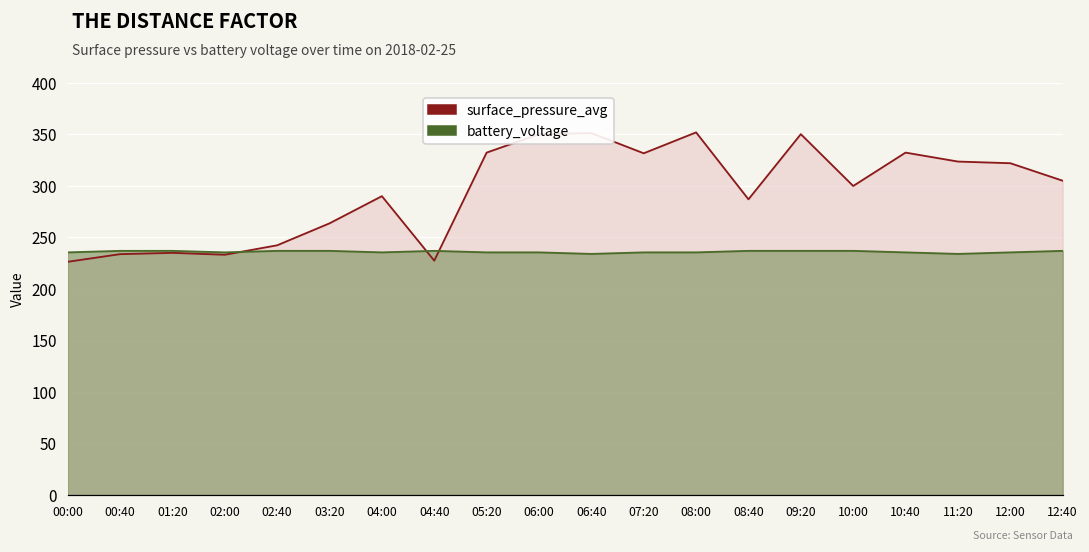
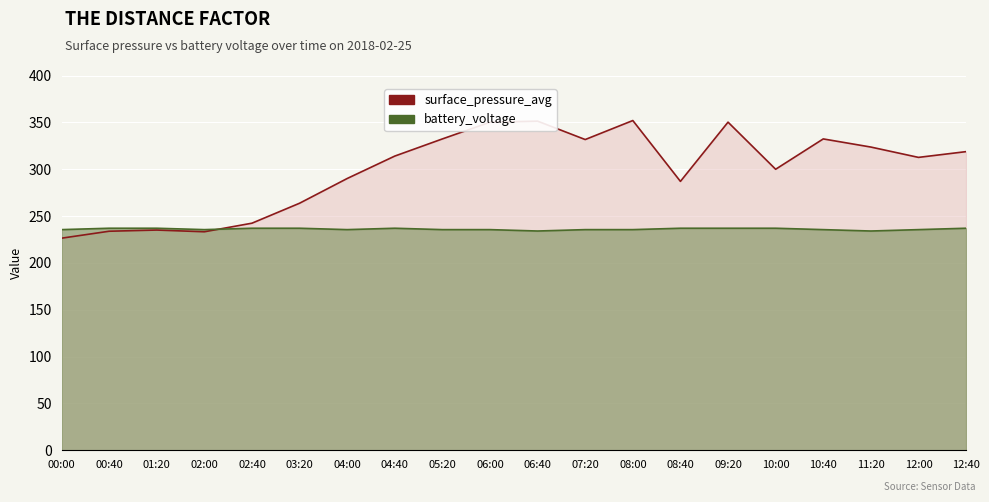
surface_pressure_avg, 04:40: 230 -> 310
surface_pressure_avg, 12:00: 320 -> 310
surface_pressure_avg, 12:40: 310 -> 320
